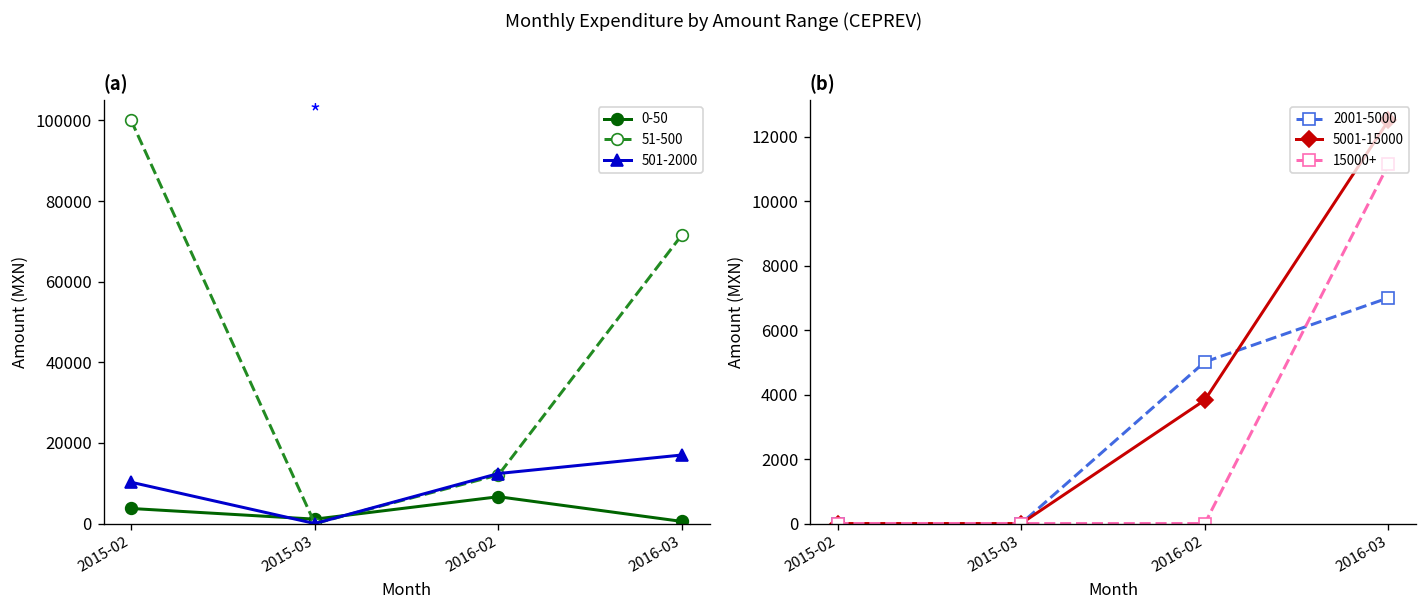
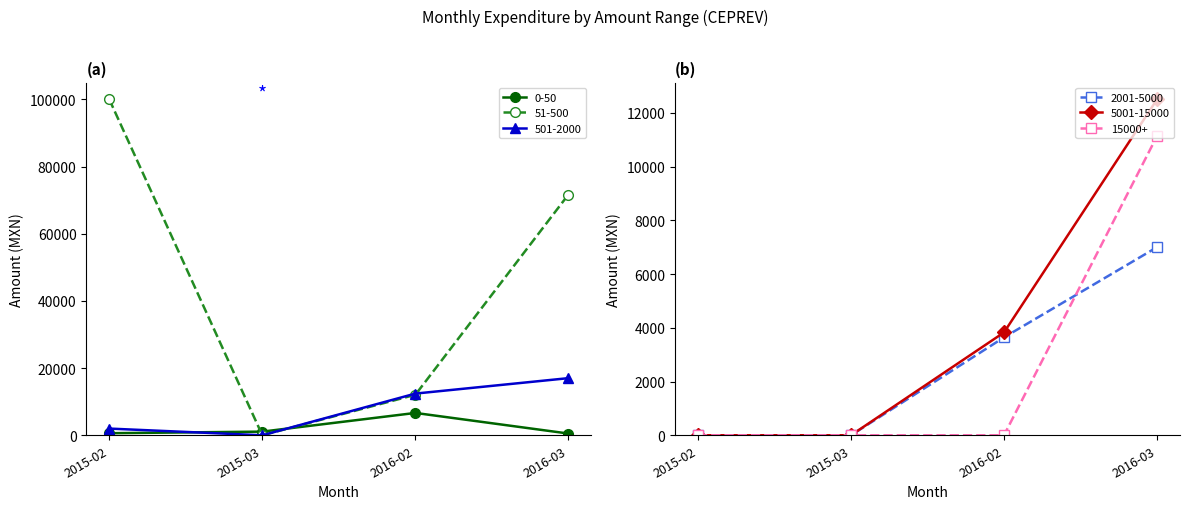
(a), 0-50, 2015-02: 4000 -> 1000
(a), 501-2000, 2015-02: 10000 -> 2000
(b), 2001-5000, 2016-02: 5000 -> 3600
